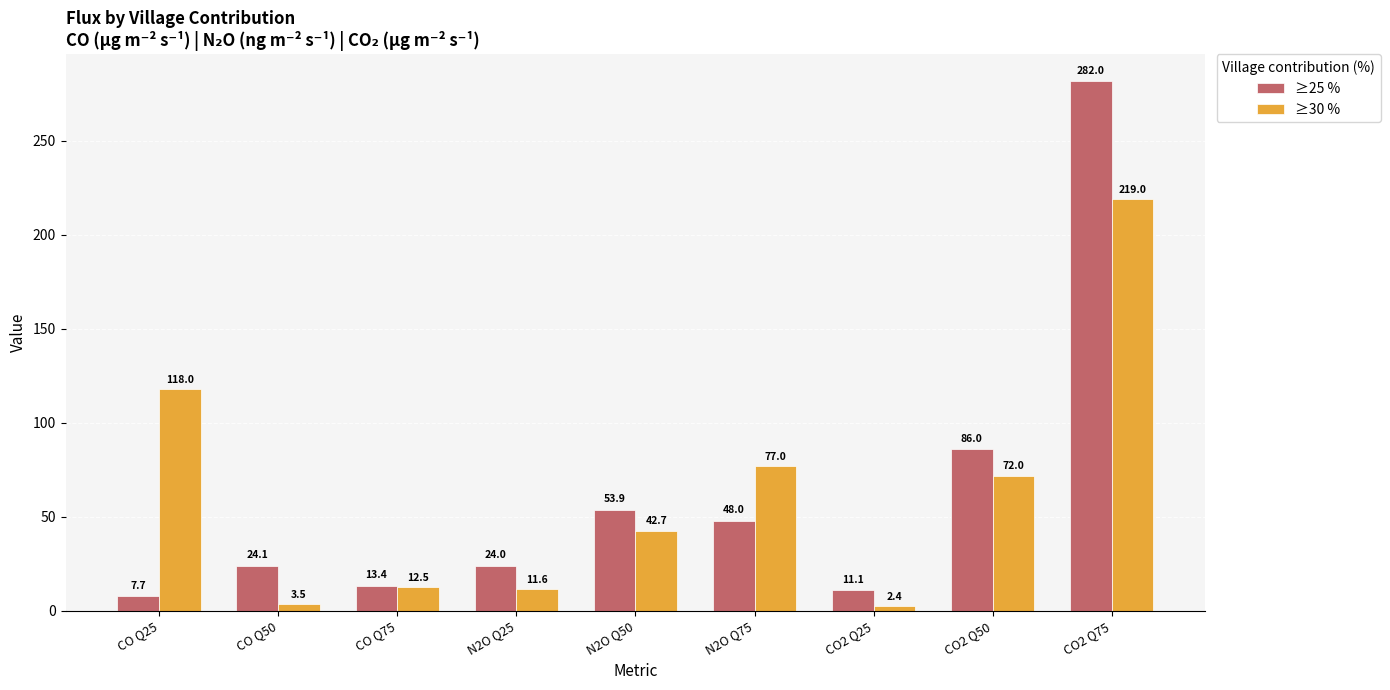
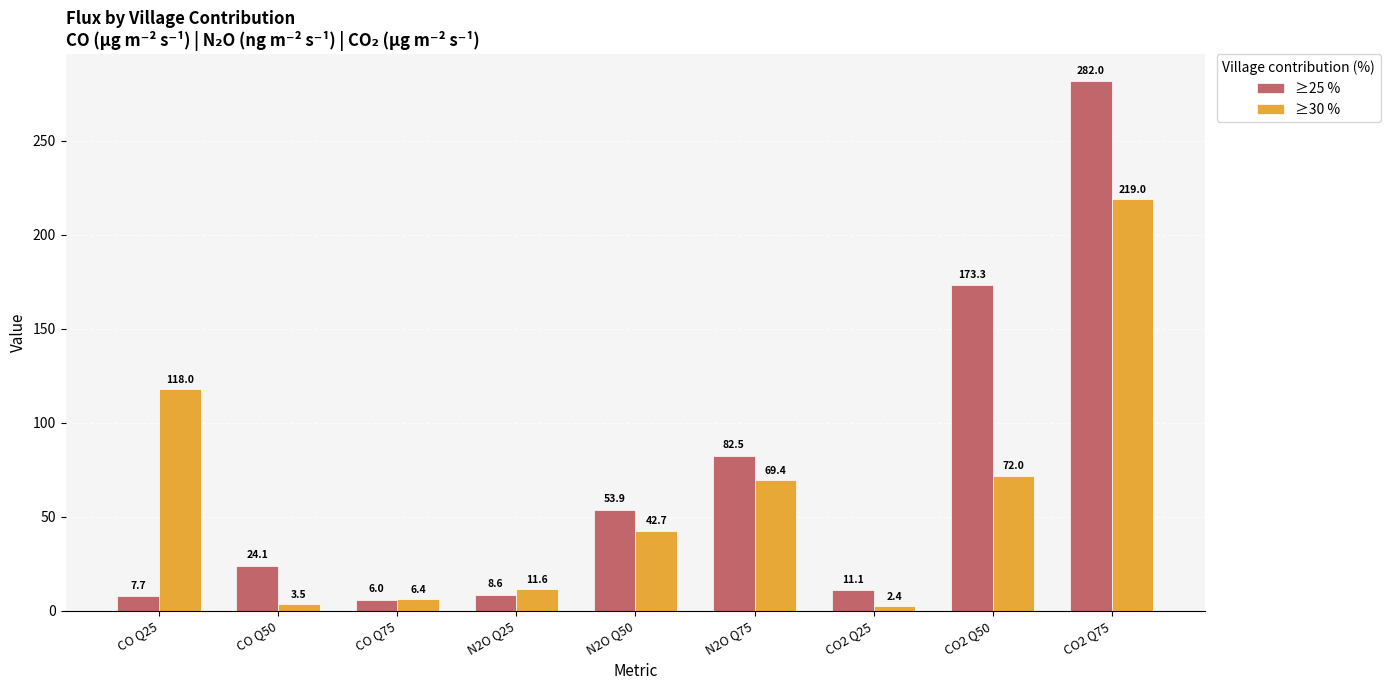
≥25 %, CO Q75: 13.4 -> 6.0
≥30 %, CO Q75: 12.5 -> 6.4
≥25 %, N2O Q25: 24.0 -> 8.6
≥25 %, N2O Q75: 48.0 -> 82.5
≥30 %, N2O Q75: 77.0 -> 69.4
≥25 %, CO2 Q50: 86.0 -> 173.3
